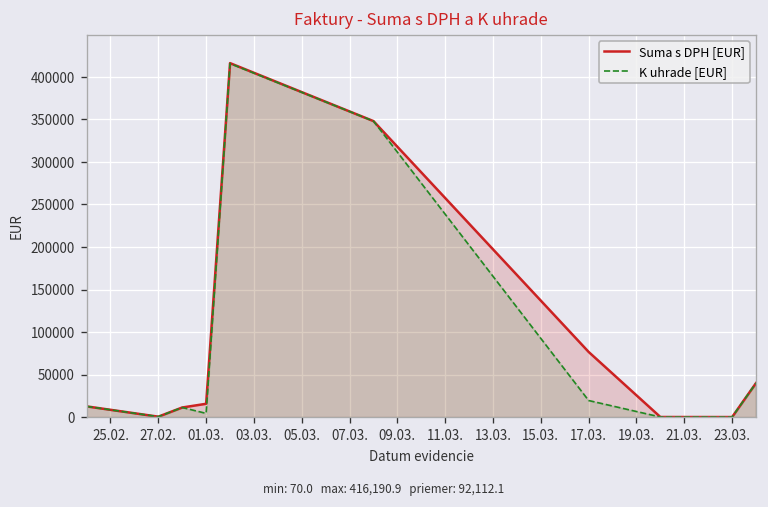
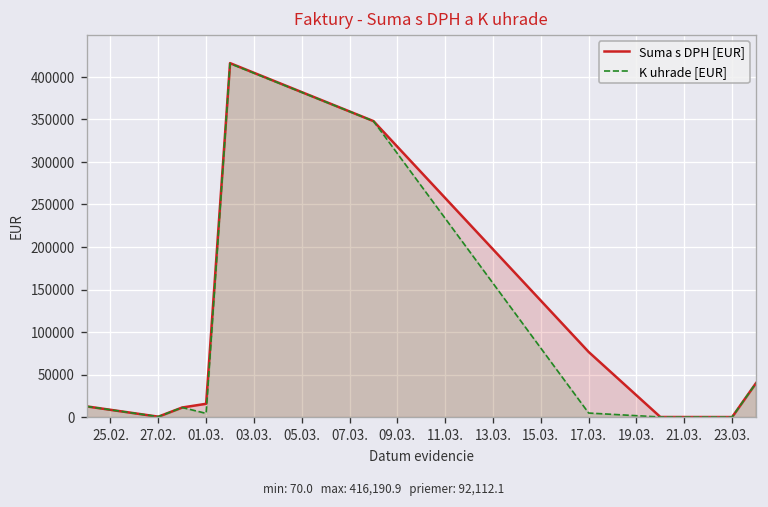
K uhrade [EUR], 17.03.: 20000 -> 0
